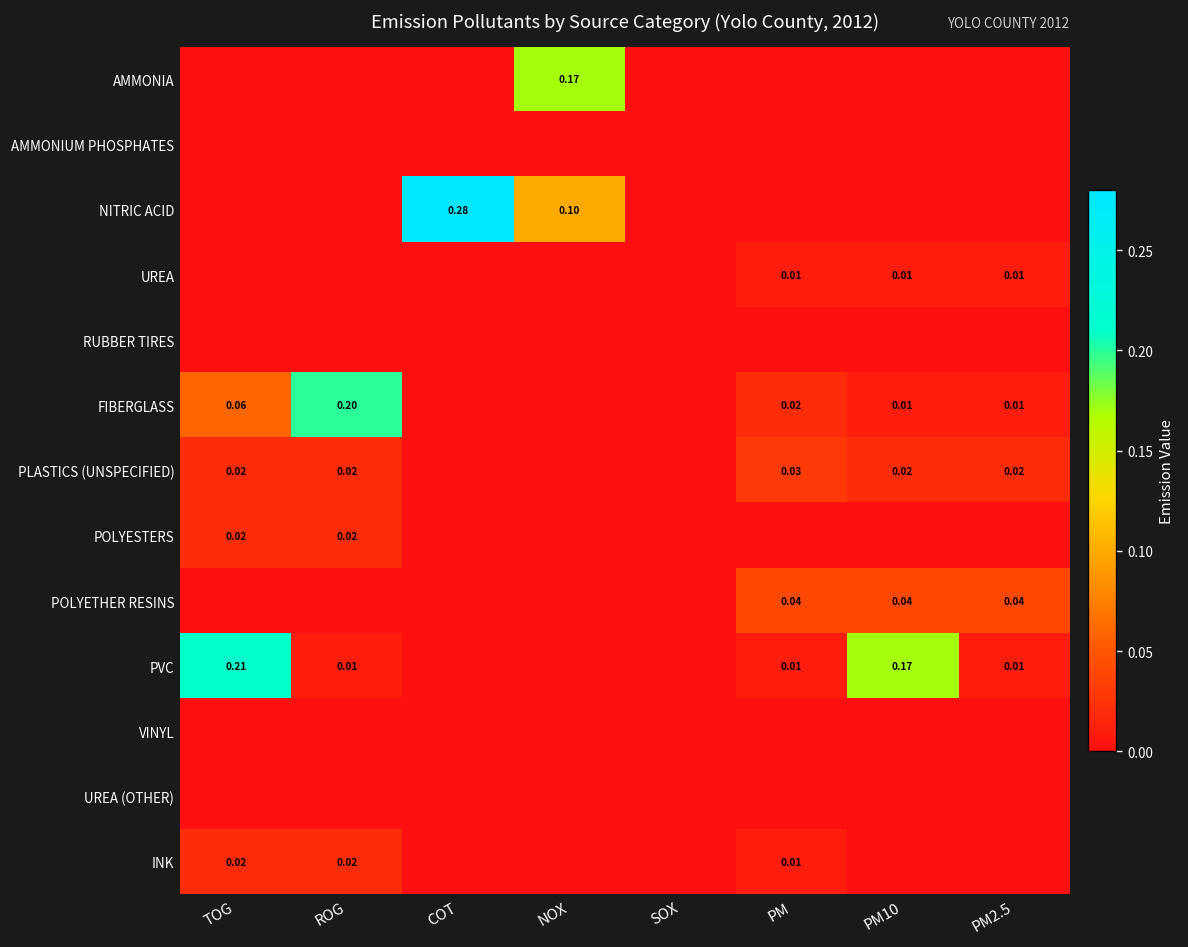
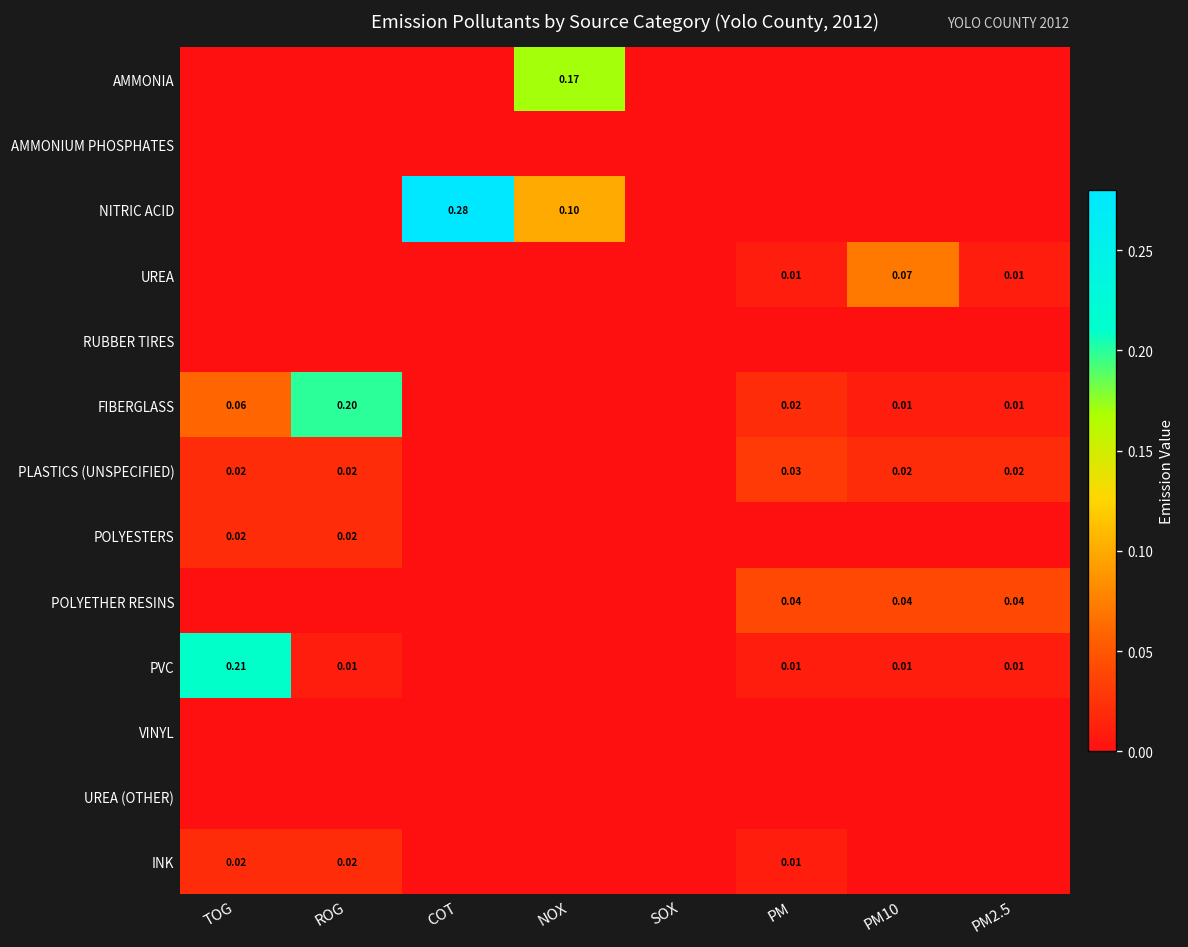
UREA, PM10: 0.01 -> 0.07
PVC, PM10: 0.17 -> 0.01
